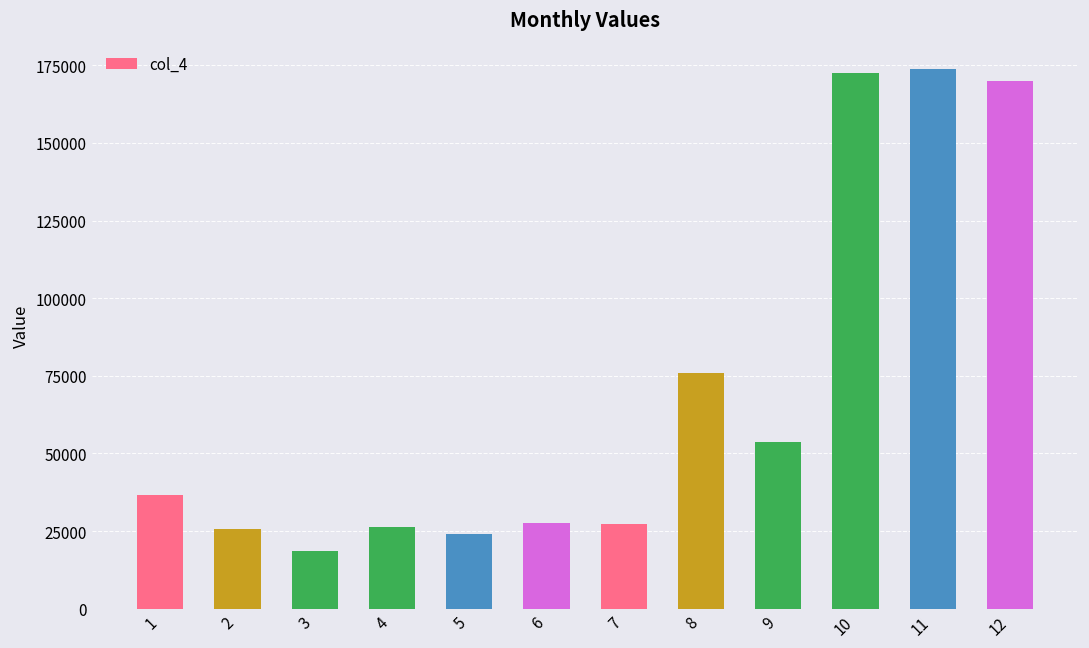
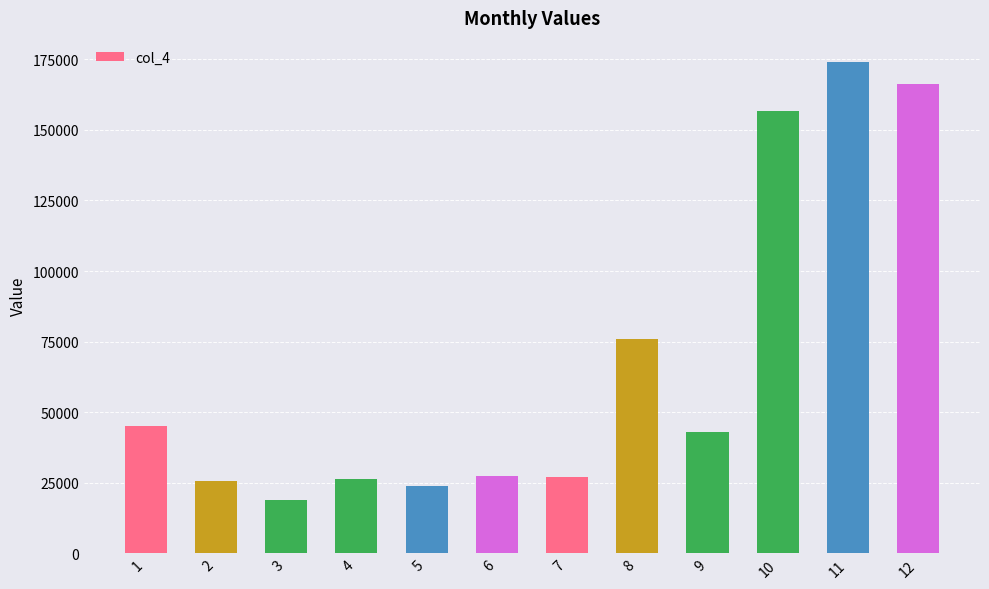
1: 37000 -> 45000
9: 54000 -> 43000
10: 172000 -> 157000
12: 170000 -> 166000
